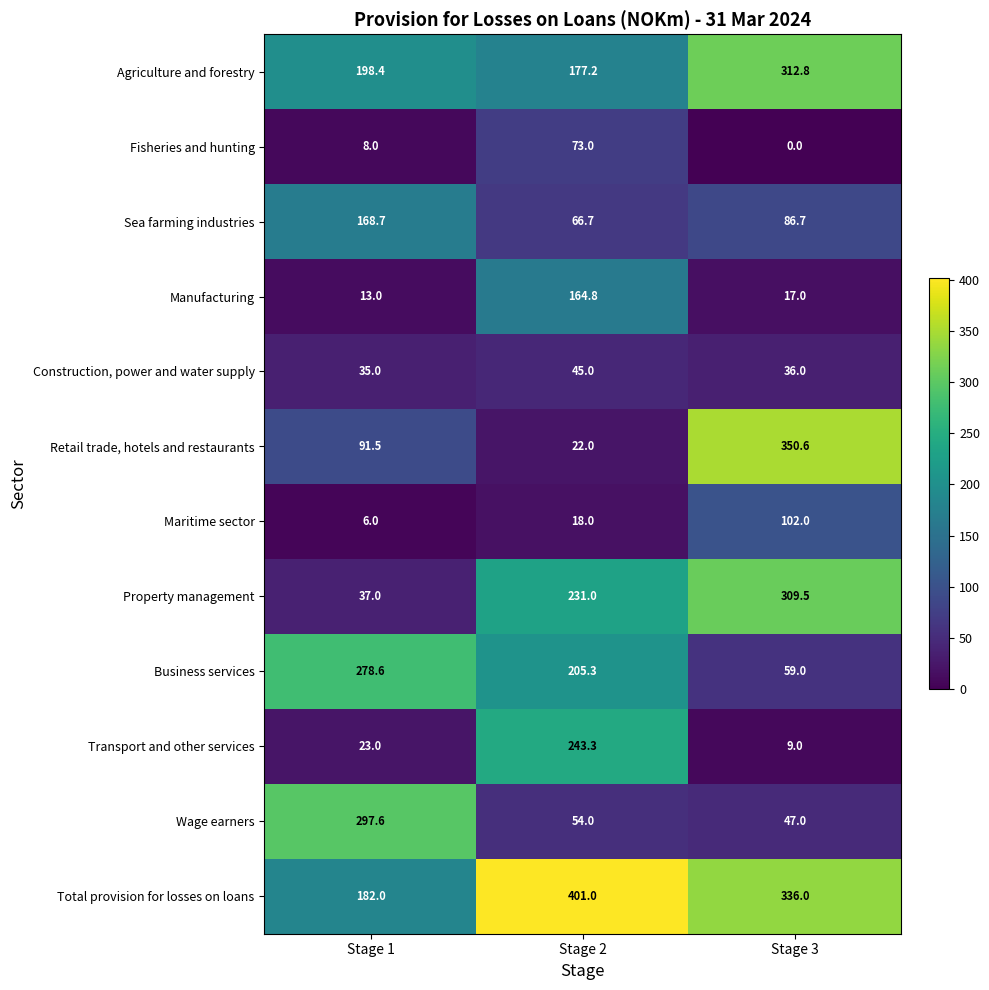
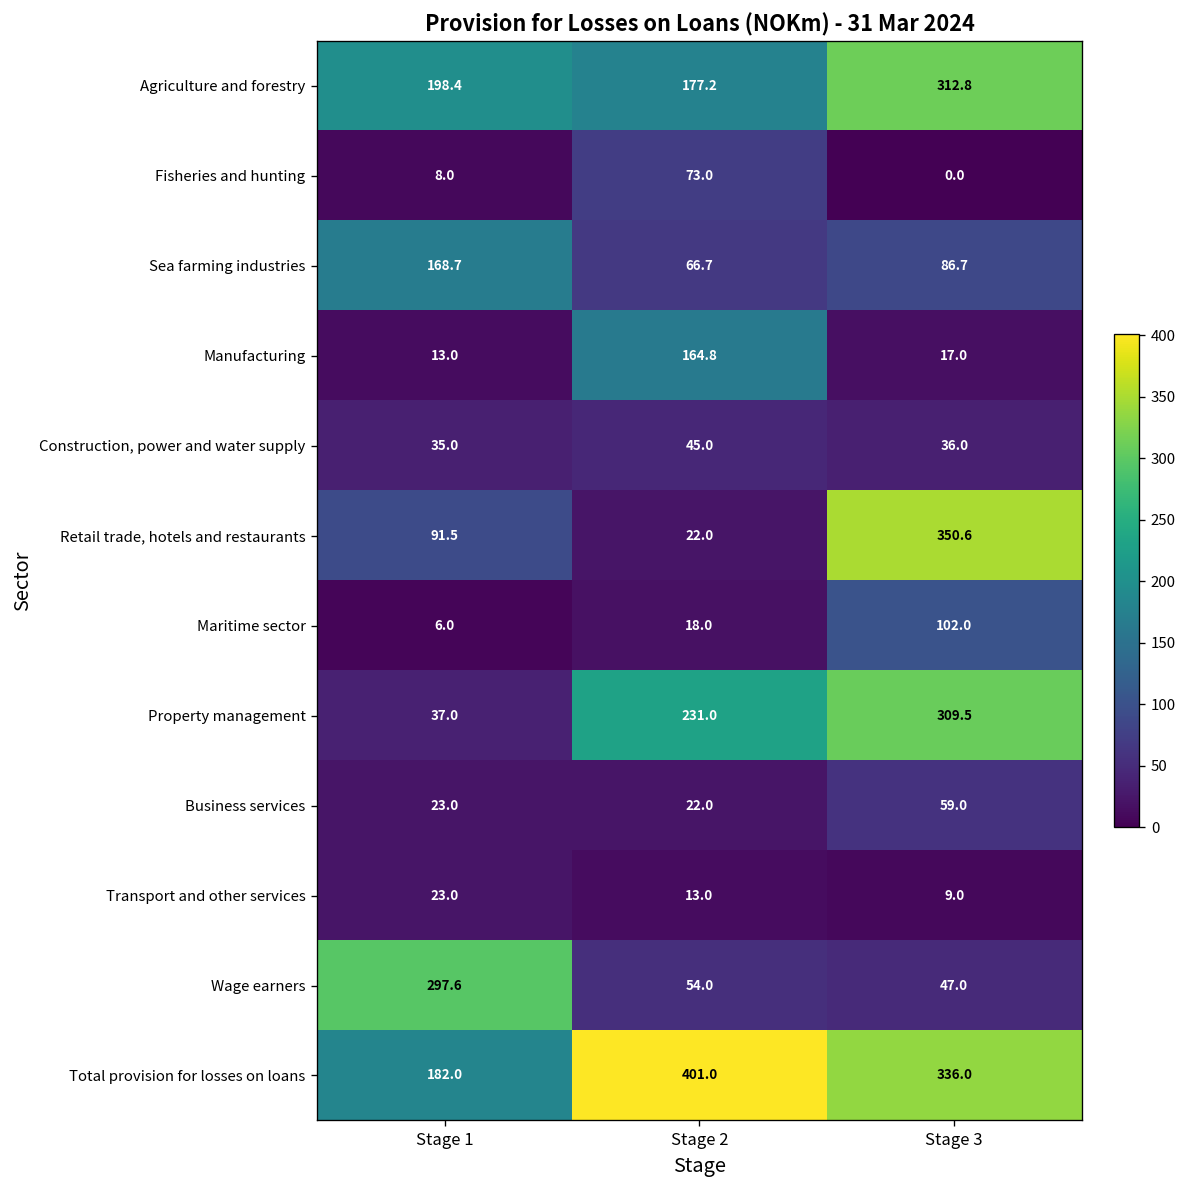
Business services, Stage 1: 278.6 -> 23.0
Business services, Stage 2: 205.3 -> 22.0
Transport and other services, Stage 2: 243.3 -> 13.0
